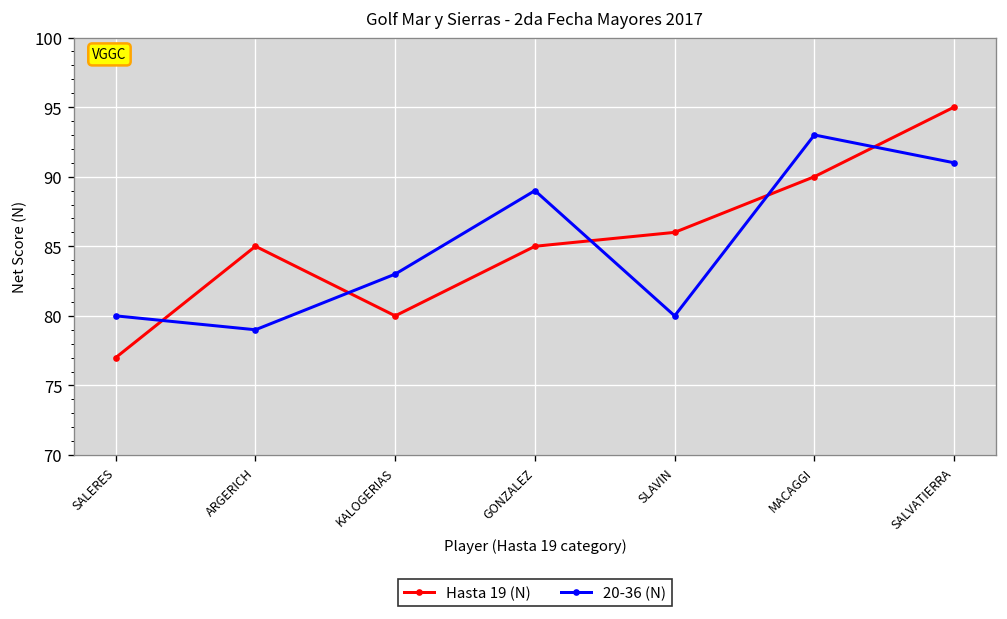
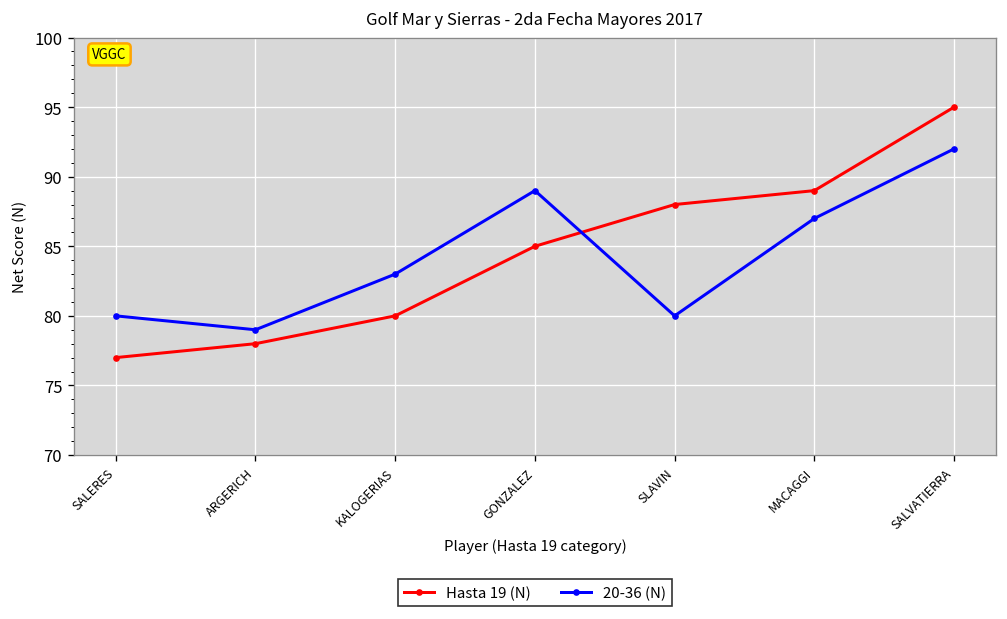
Hasta 19 (N), ARGERICH: 85 -> 78
Hasta 19 (N), SLAVIN: 86 -> 88
Hasta 19 (N), MACAGGI: 90 -> 89
20-36 (N), MACAGGI: 93 -> 87
20-36 (N), SALVATIERRA: 91 -> 92
